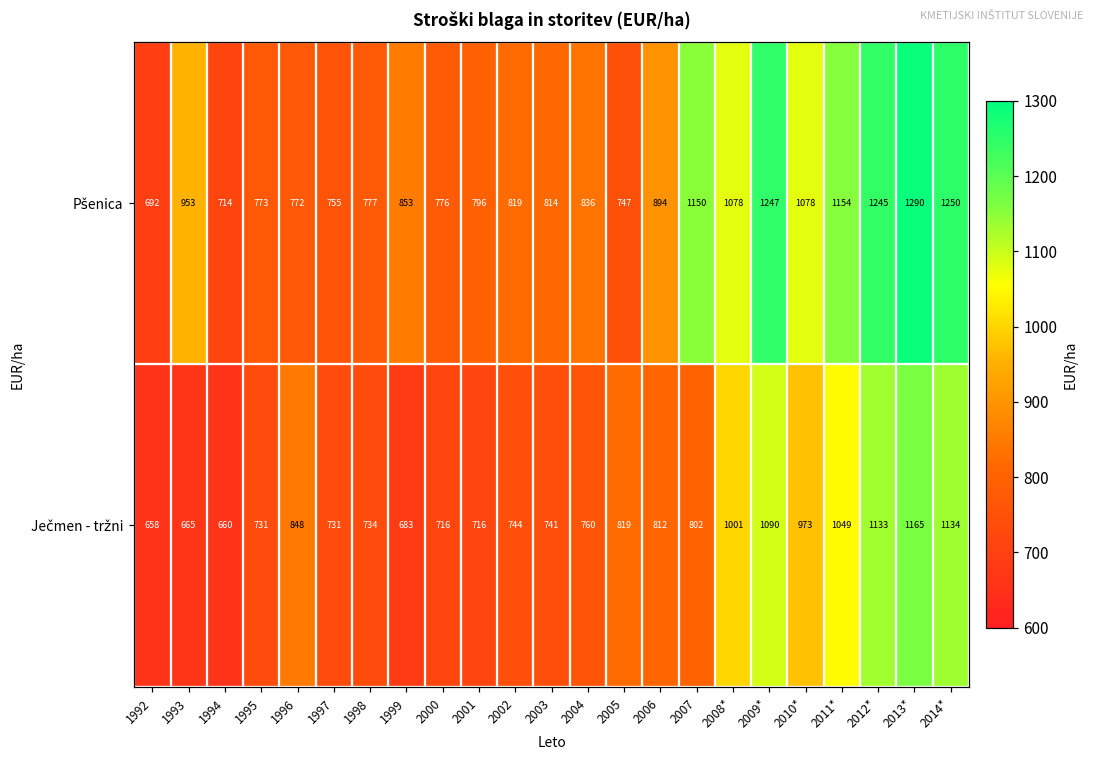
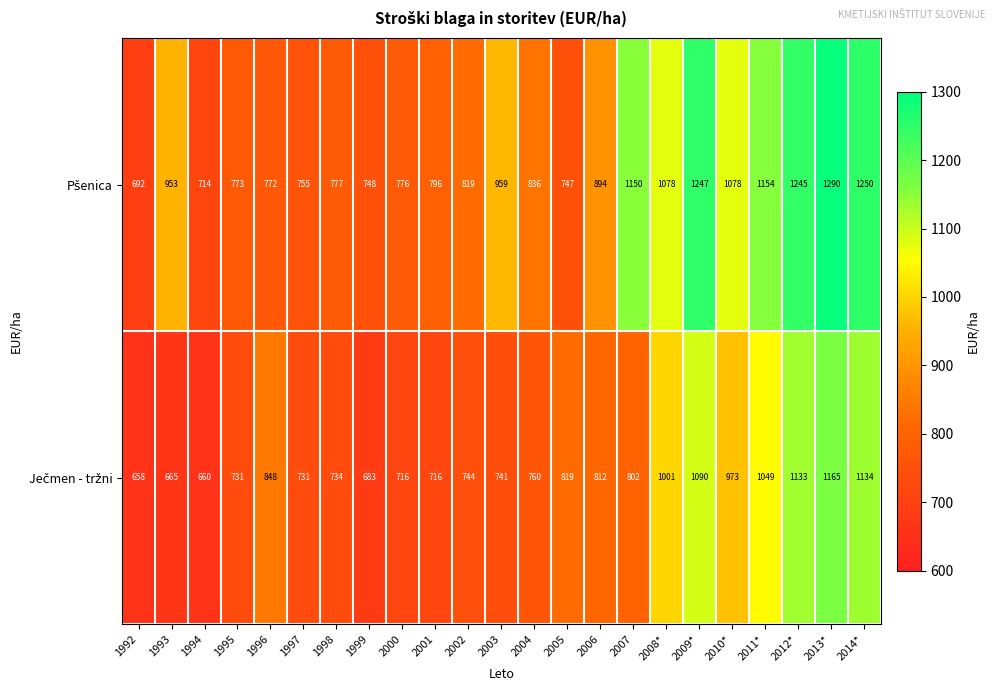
Pšenica, 1999: 853 -> 748
Pšenica, 2003: 814 -> 959
